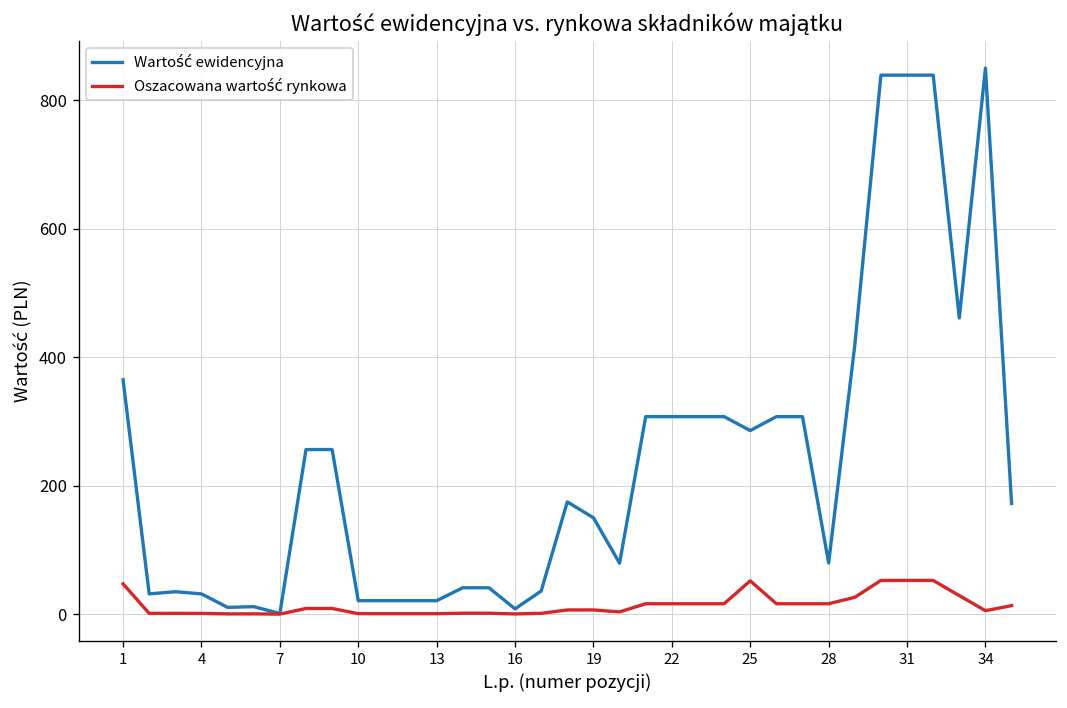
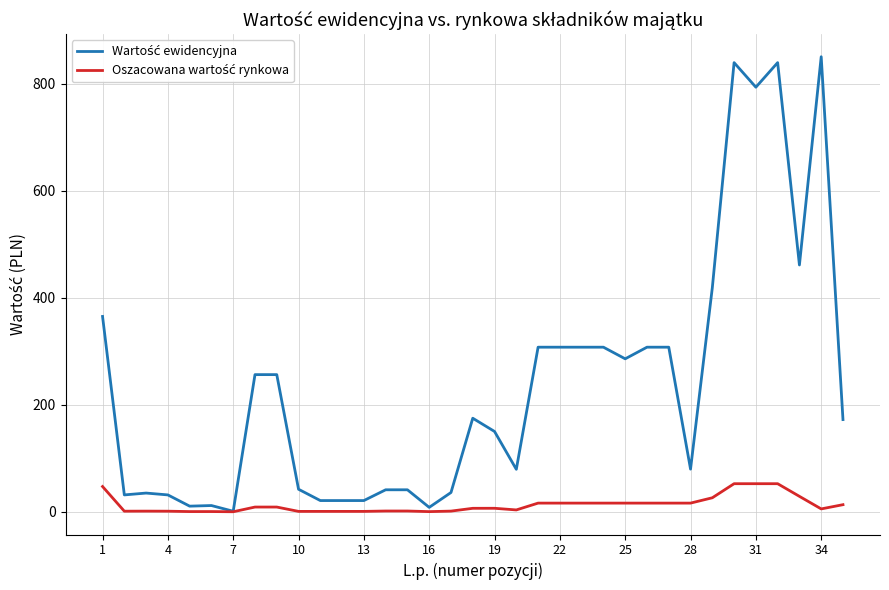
Wartość ewidencyjna, 10: 20 -> 40
Oszacowana wartość rynkowa, 25: 50 -> 20
Wartość ewidencyjna, 31: 840 -> 790
